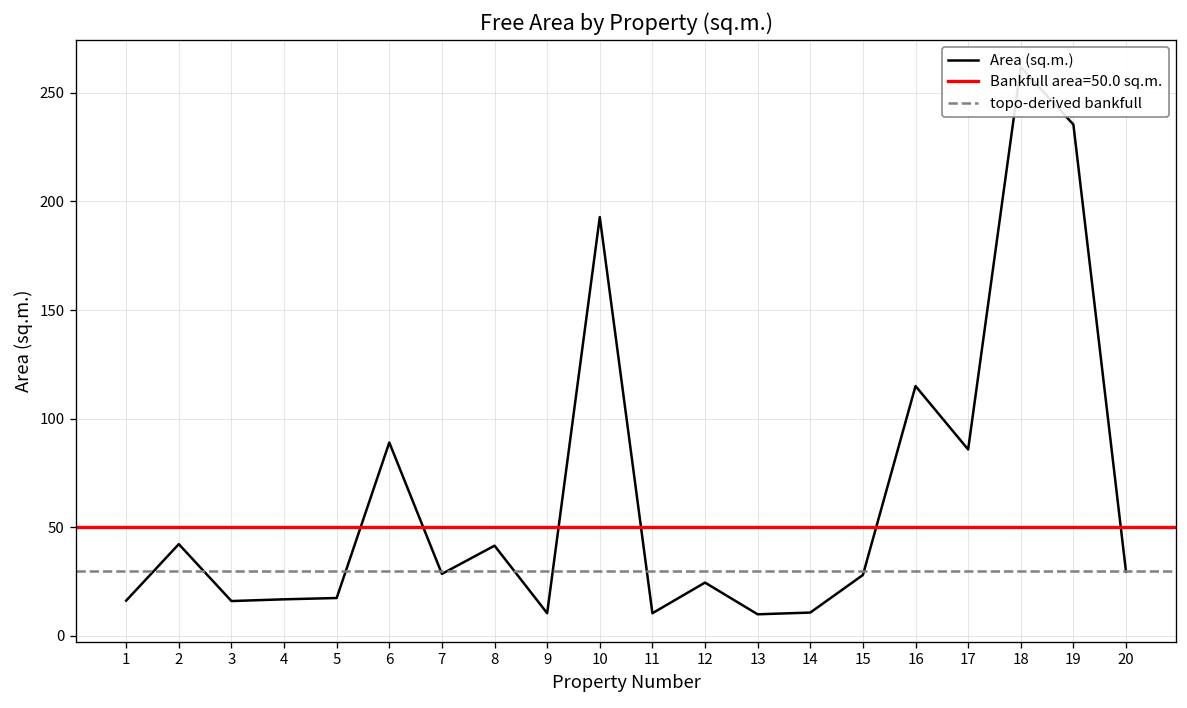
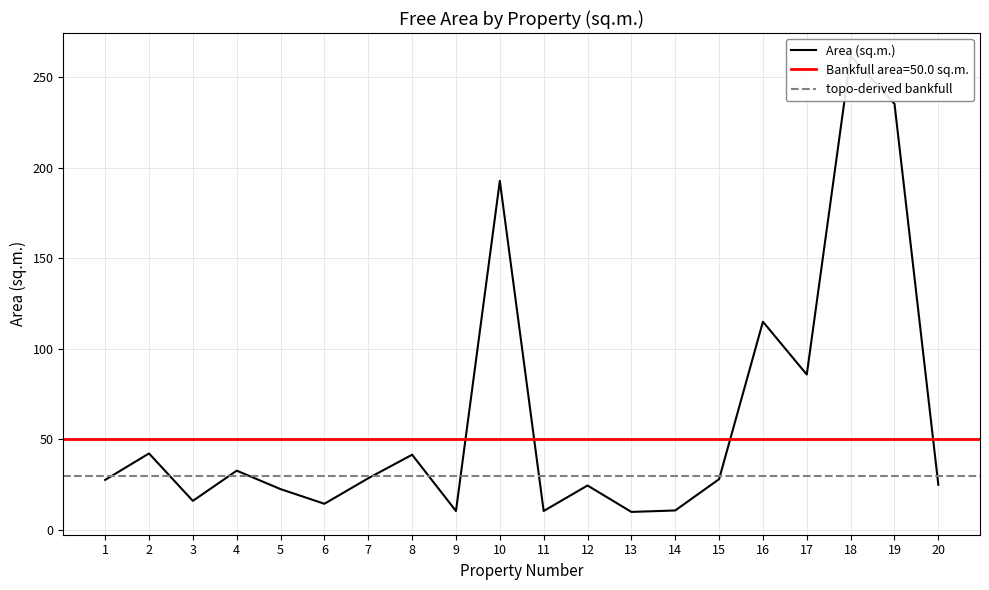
1: 16 -> 28
4: 17 -> 33
5: 17 -> 23
6: 89 -> 14
20: 30 -> 25
